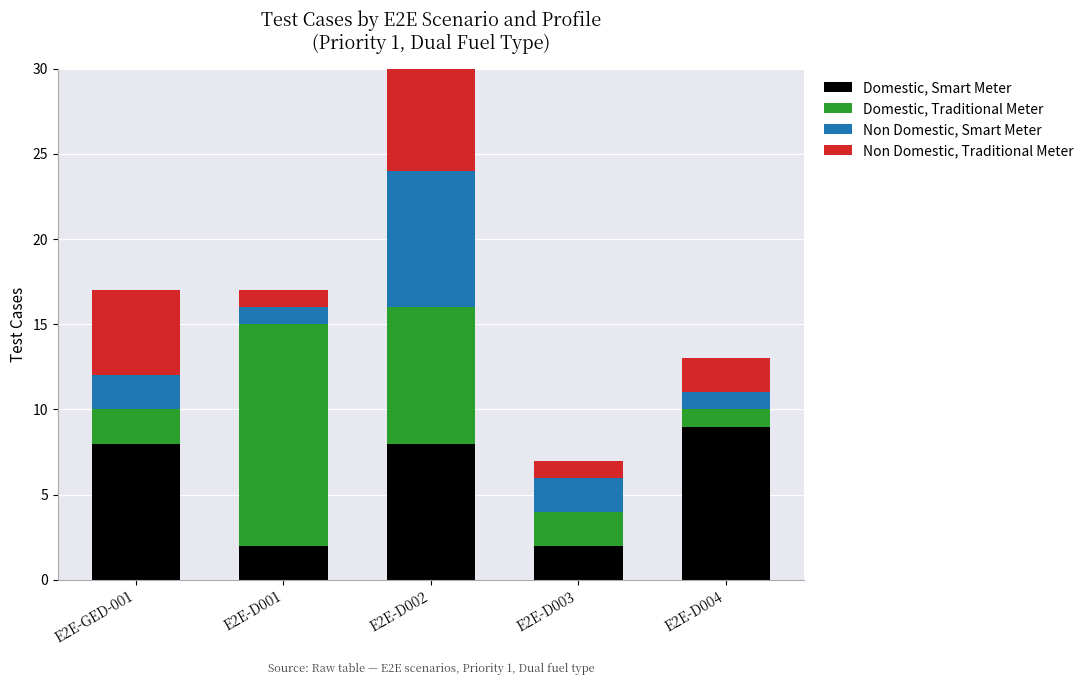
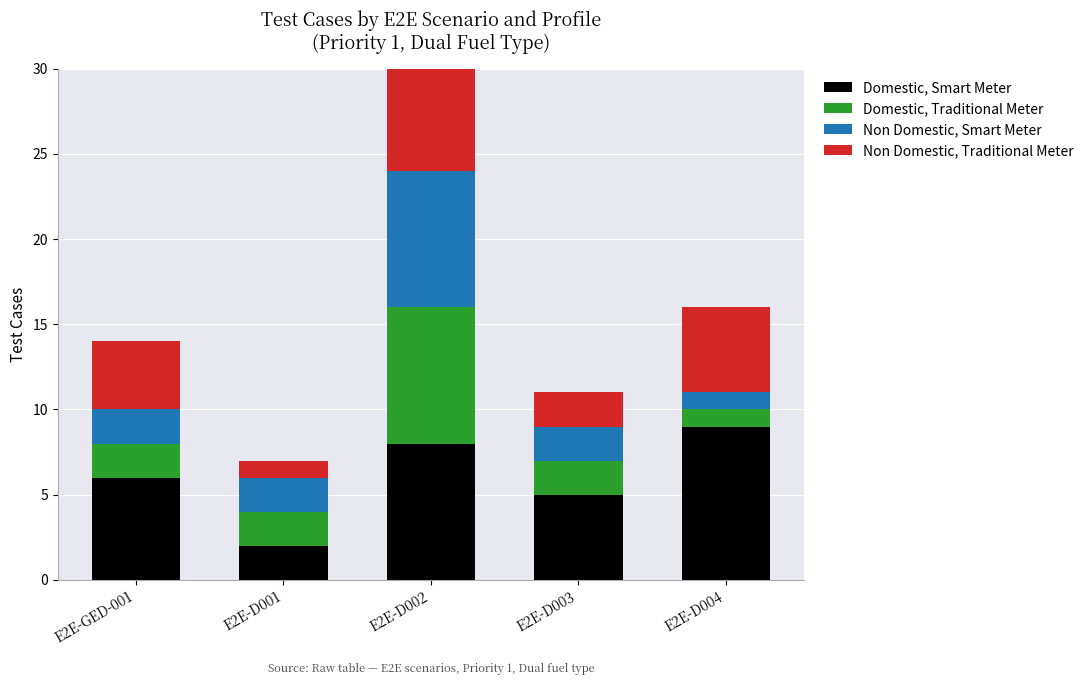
Domestic, Smart Meter, E2E-GED-001: 8 -> 6
Non Domestic, Traditional Meter, E2E-GED-001: 5 -> 4
Domestic, Traditional Meter, E2E-D001: 13 -> 2
Non Domestic, Smart Meter, E2E-D001: 1 -> 2
Domestic, Smart Meter, E2E-D003: 2 -> 5
Non Domestic, Traditional Meter, E2E-D003: 1 -> 2
Non Domestic, Traditional Meter, E2E-D004: 2 -> 5
